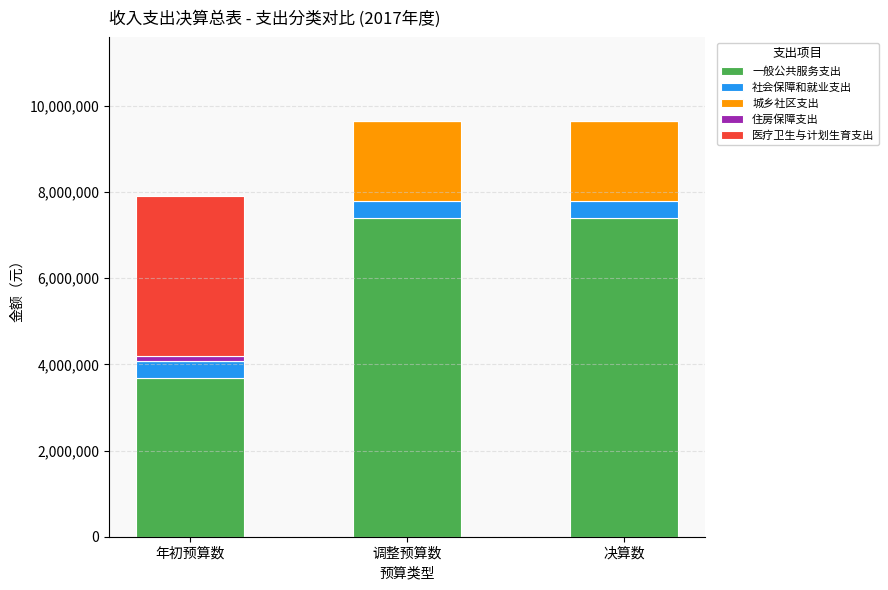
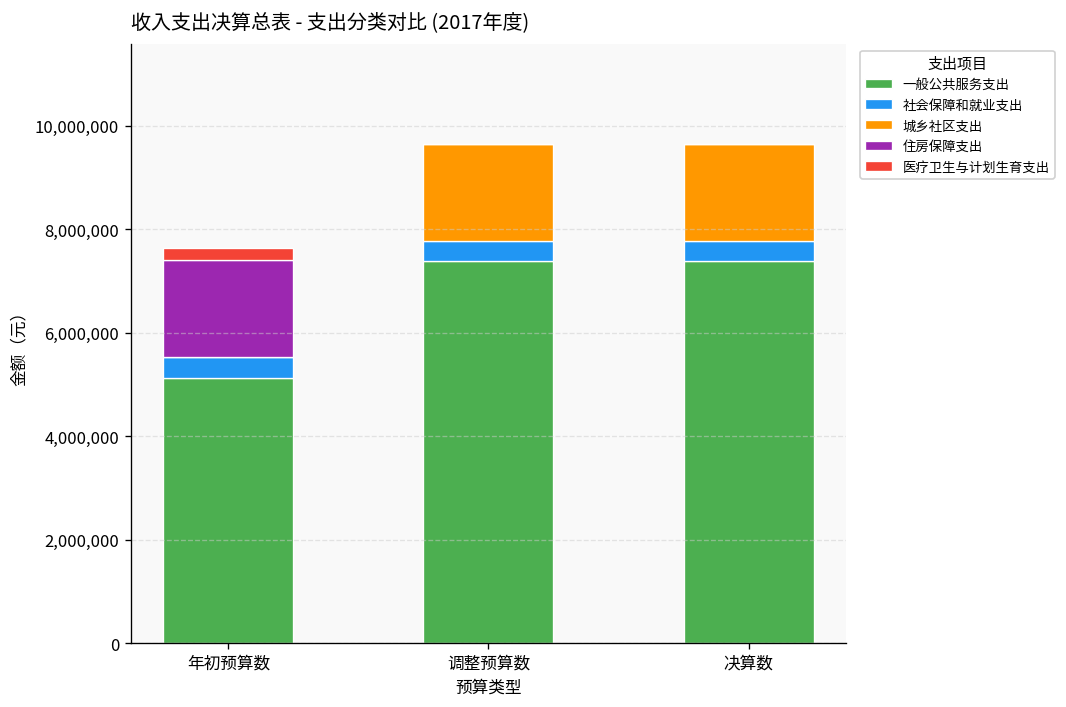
一般公共服务支出, 年初预算数: 3,700,000 -> 5,100,000
住房保障支出, 年初预算数: 100,000 -> 1,900,000
医疗卫生与计划生育支出, 年初预算数: 3,700,000 -> 200,000
